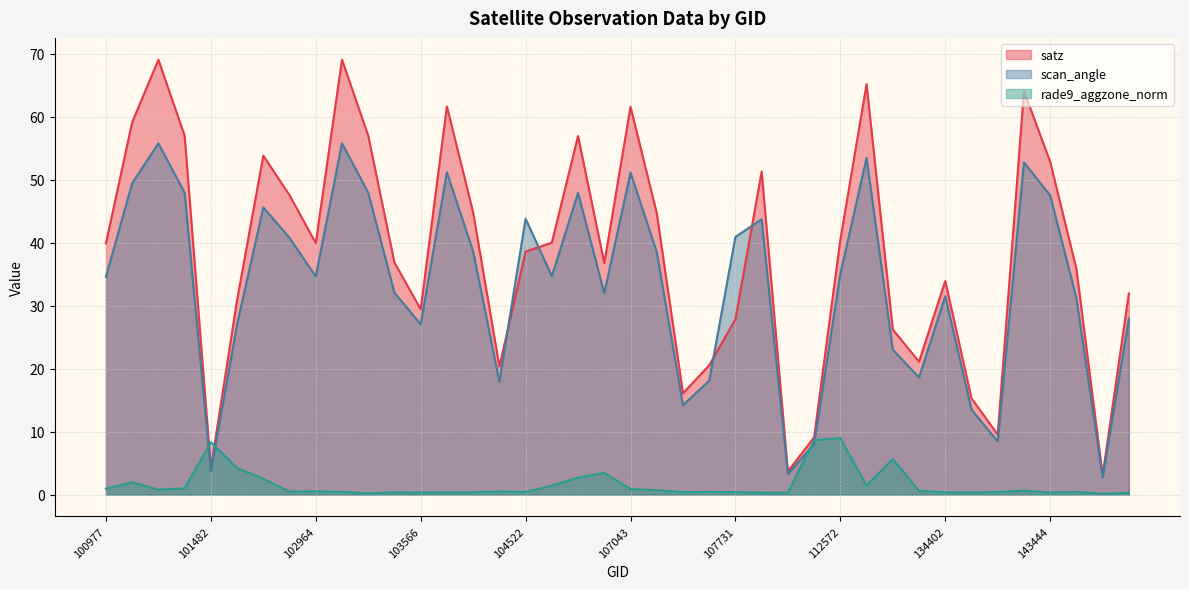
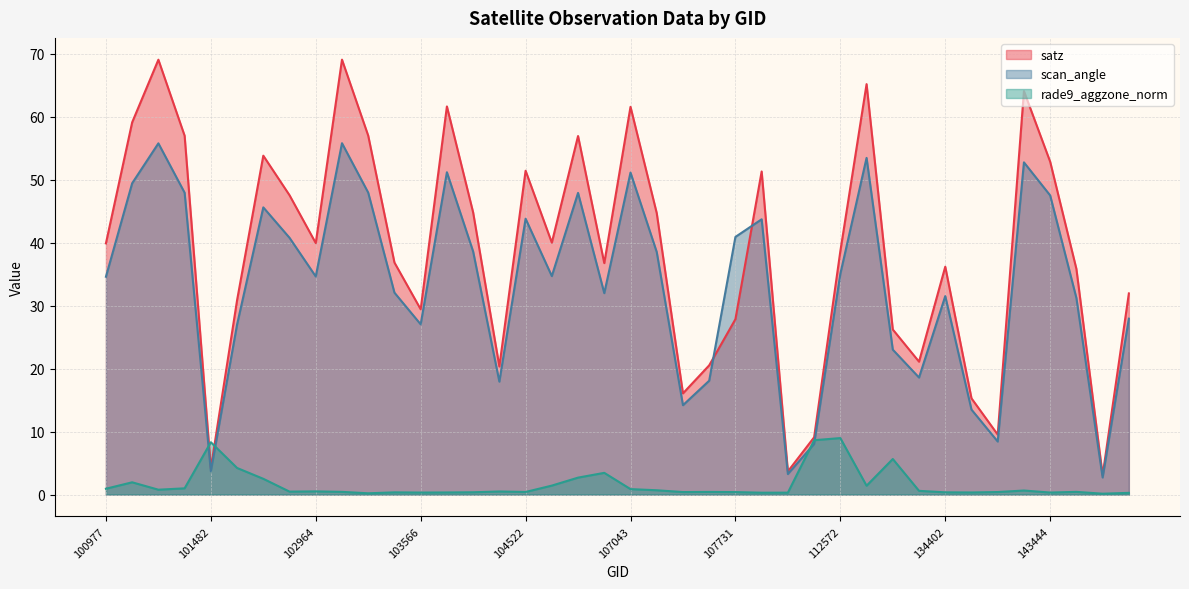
satz, 104522: 39 -> 51
satz, 112572: 40 -> 39
satz, 134402: 34 -> 36
